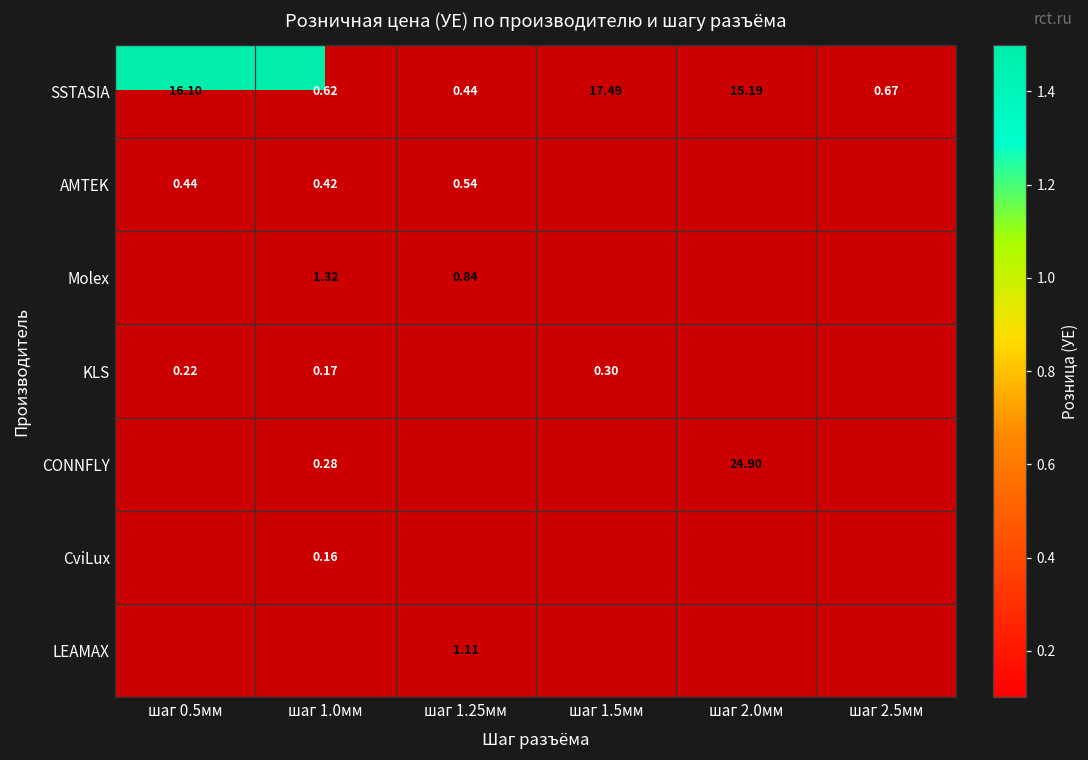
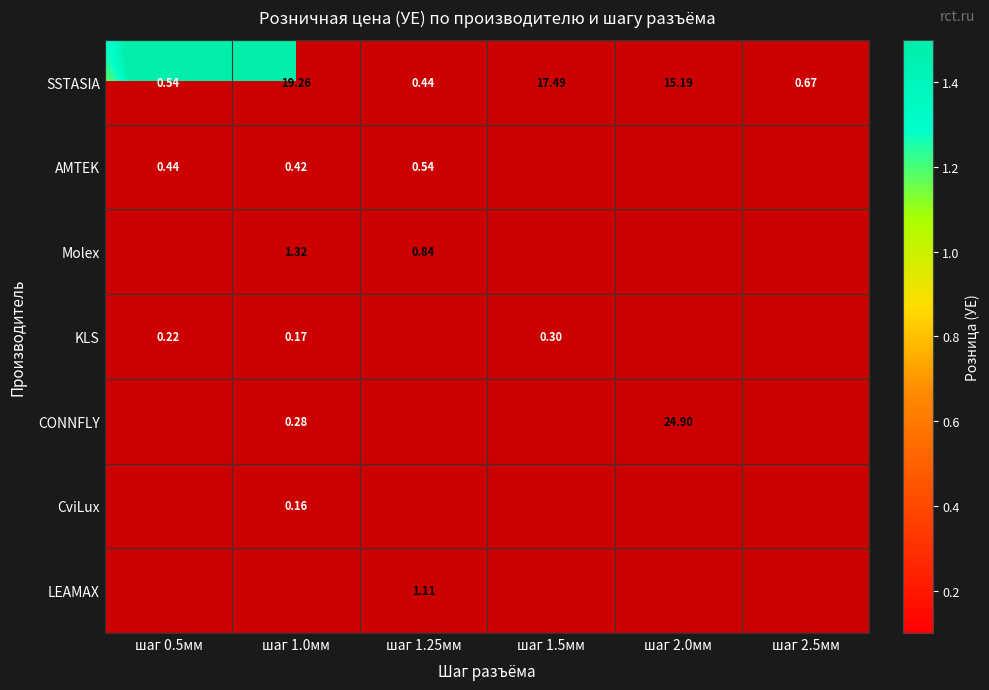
SSTASIA, шаг 0.5мм: 16.10 -> 0.54
SSTASIA, шаг 1.0мм: 0.62 -> 19.26
